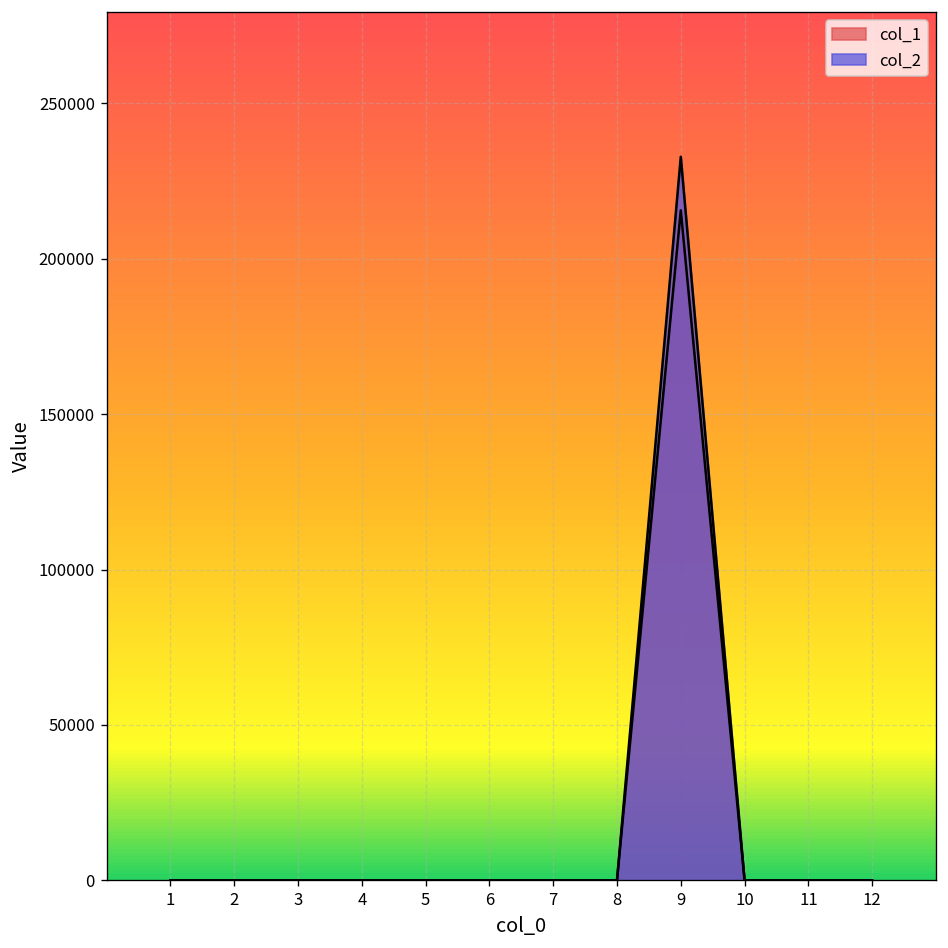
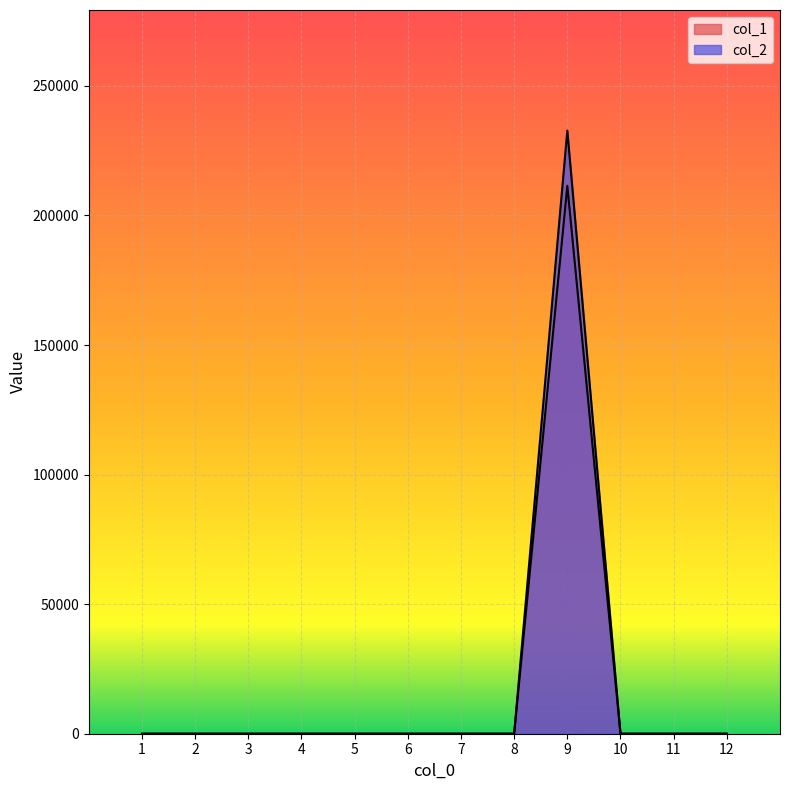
col_1, 9: 216000 -> 211000
